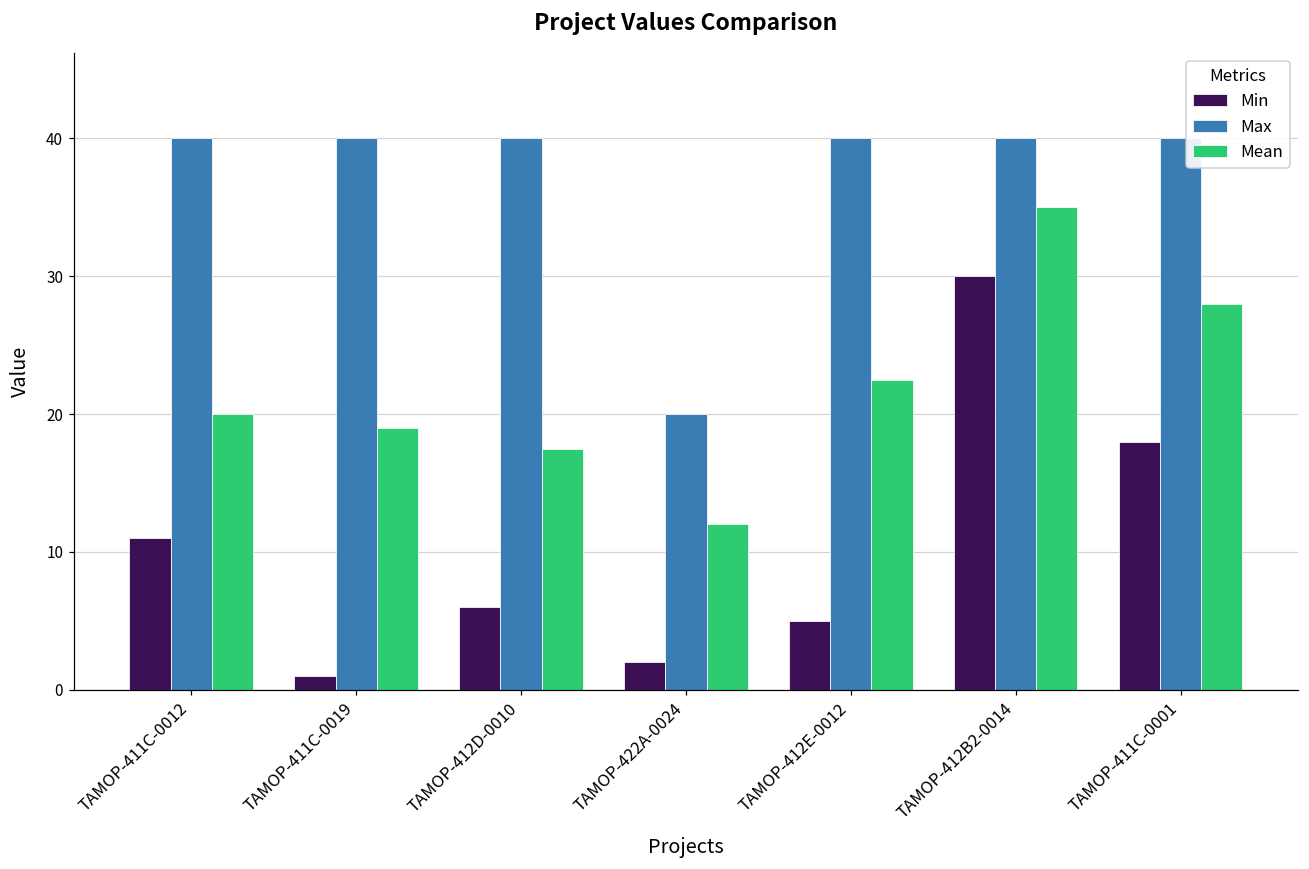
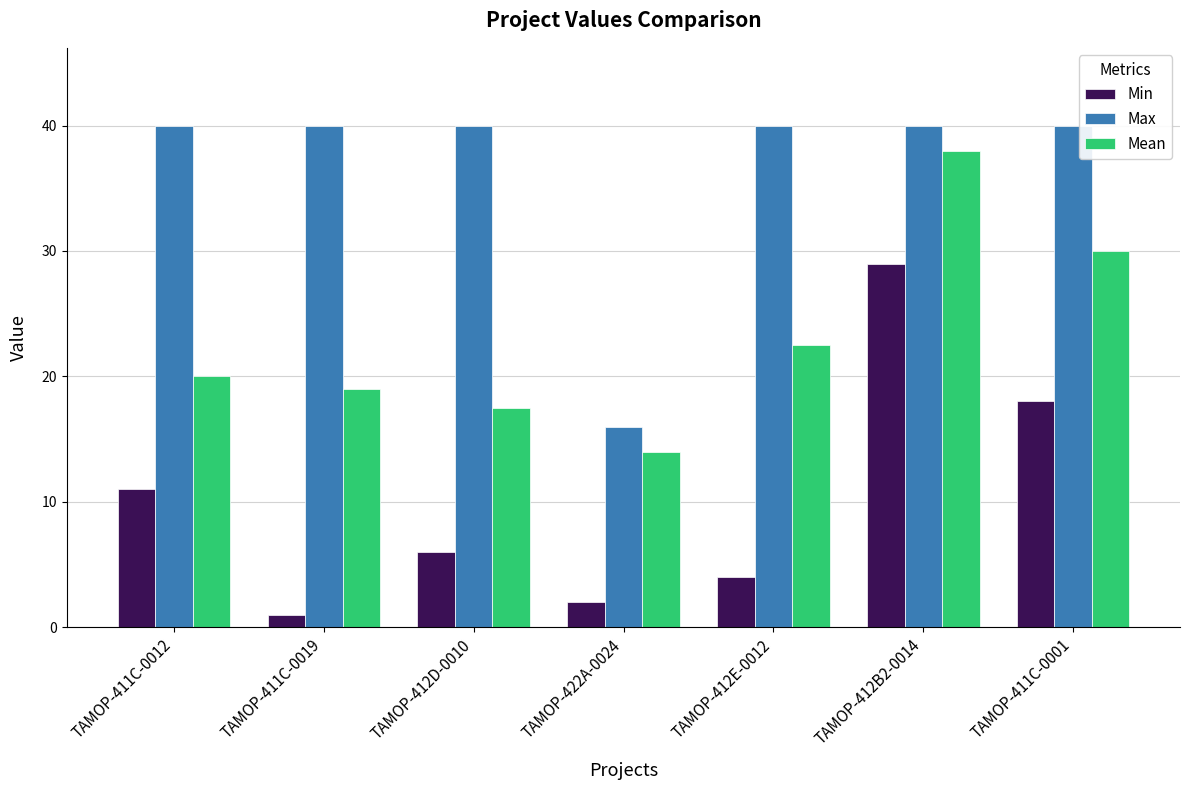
Max, TAMOP-422A-0024: 20 -> 16
Mean, TAMOP-422A-0024: 12 -> 14
Min, TAMOP-412E-0012: 5 -> 4
Min, TAMOP-412B2-0014: 30 -> 29
Mean, TAMOP-412B2-0014: 35 -> 38
Mean, TAMOP-411C-0001: 28 -> 30
